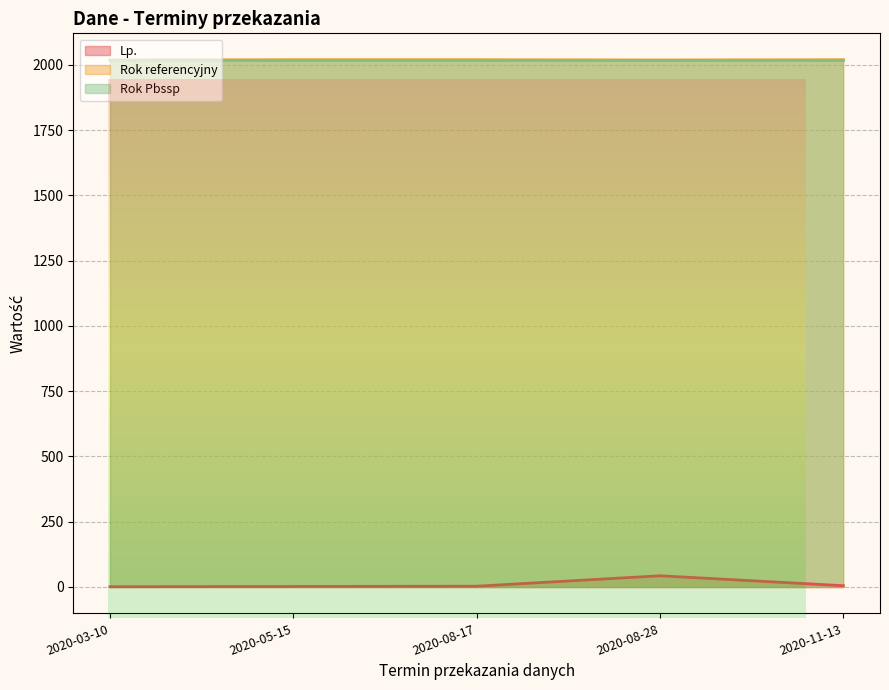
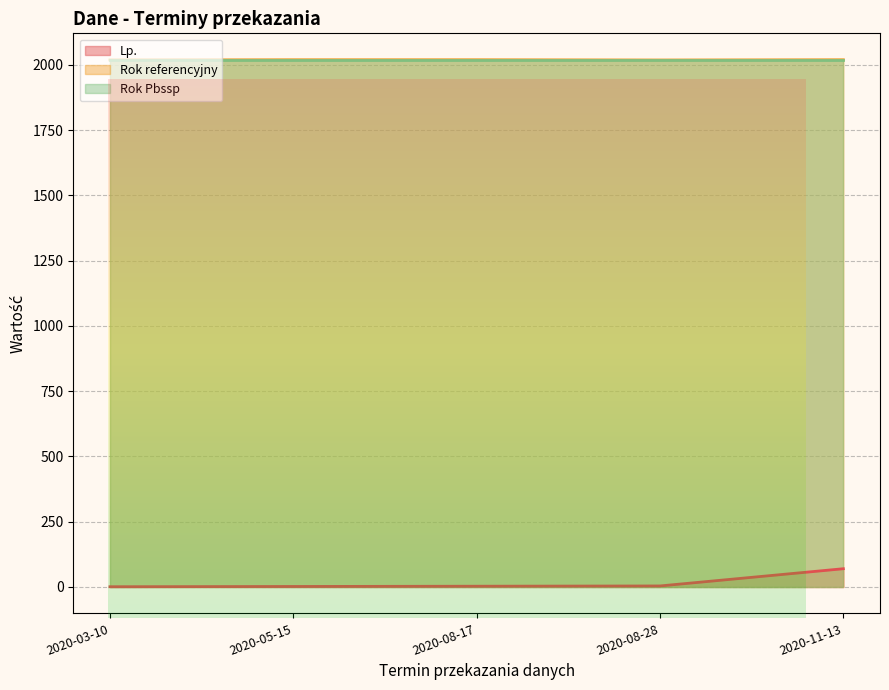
Lp., 2020-08-28: 40 -> 0
Lp., 2020-11-13: 10 -> 70
